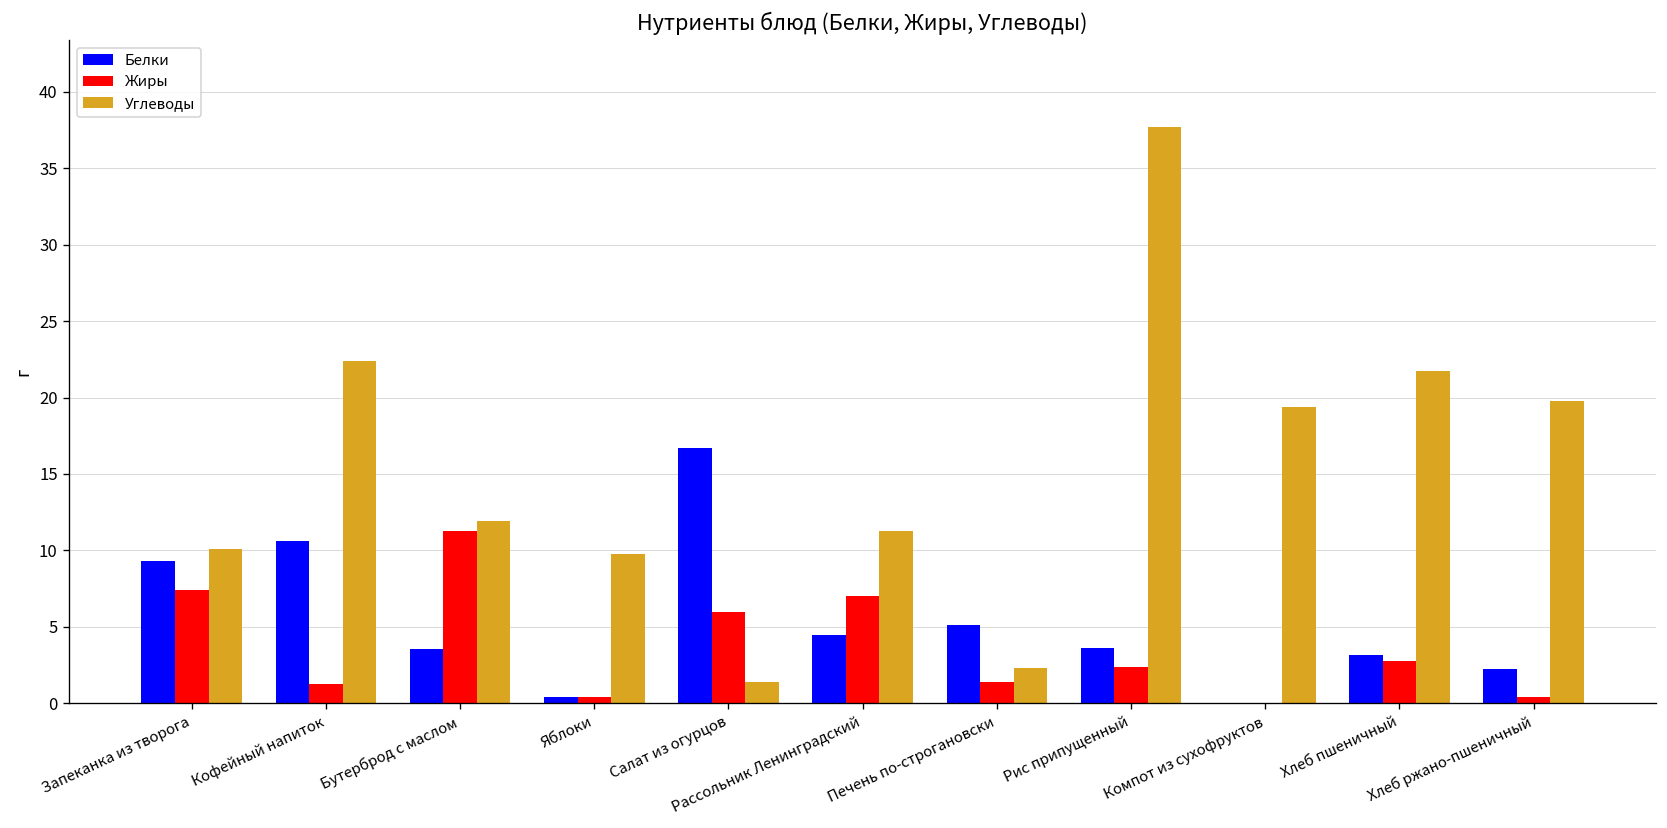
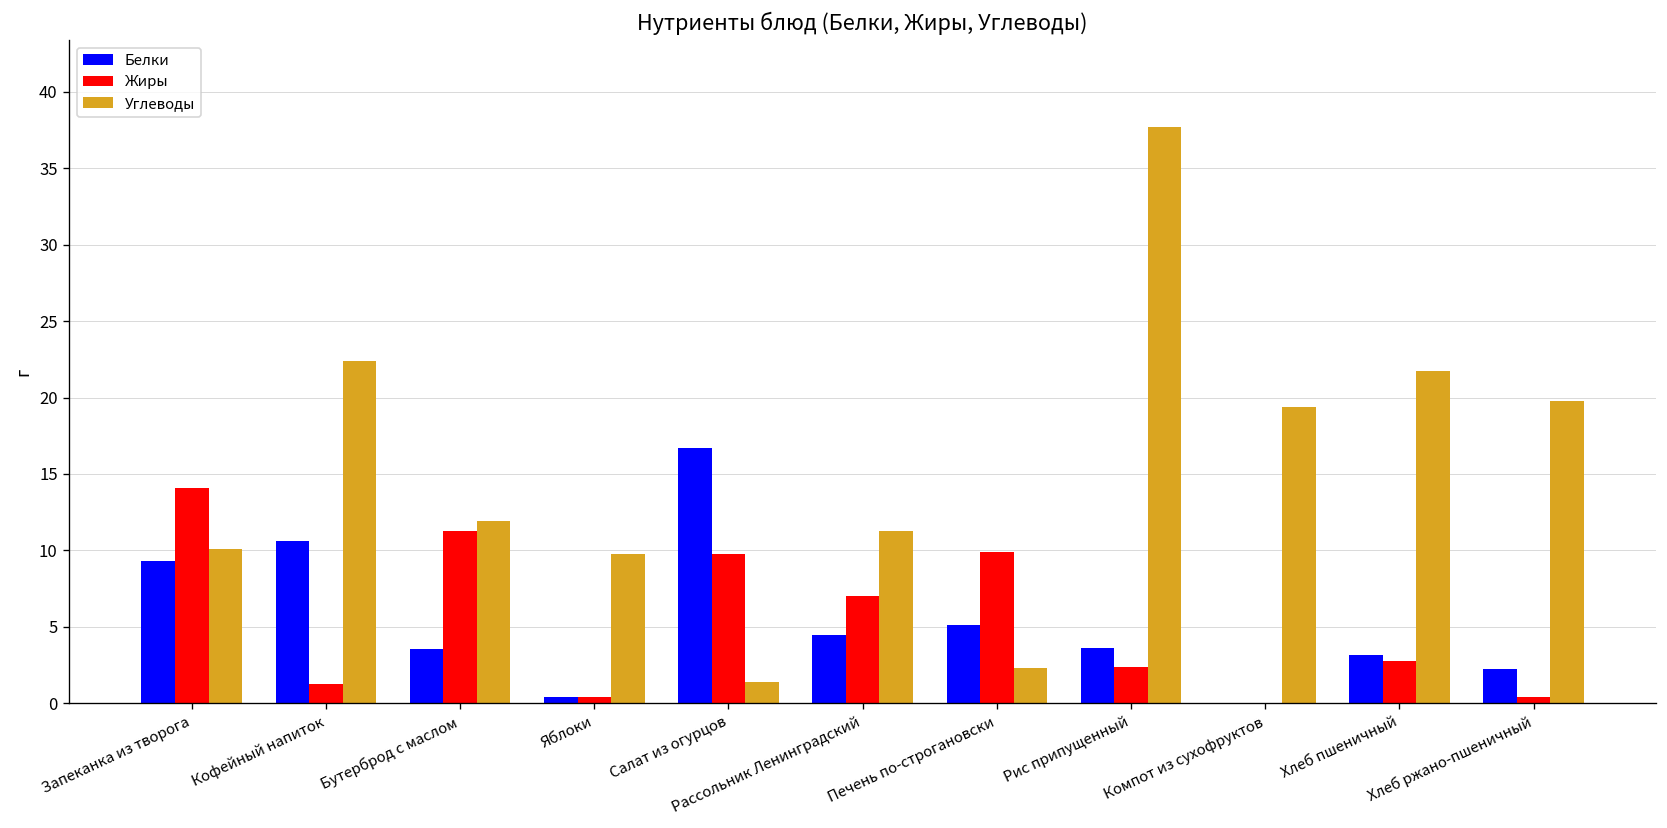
Жиры, Запеканка из творога: 7.4 -> 14.1
Жиры, Салат из огурцов: 6.0 -> 9.8
Жиры, Печень по-строгановски: 1.4 -> 9.9
